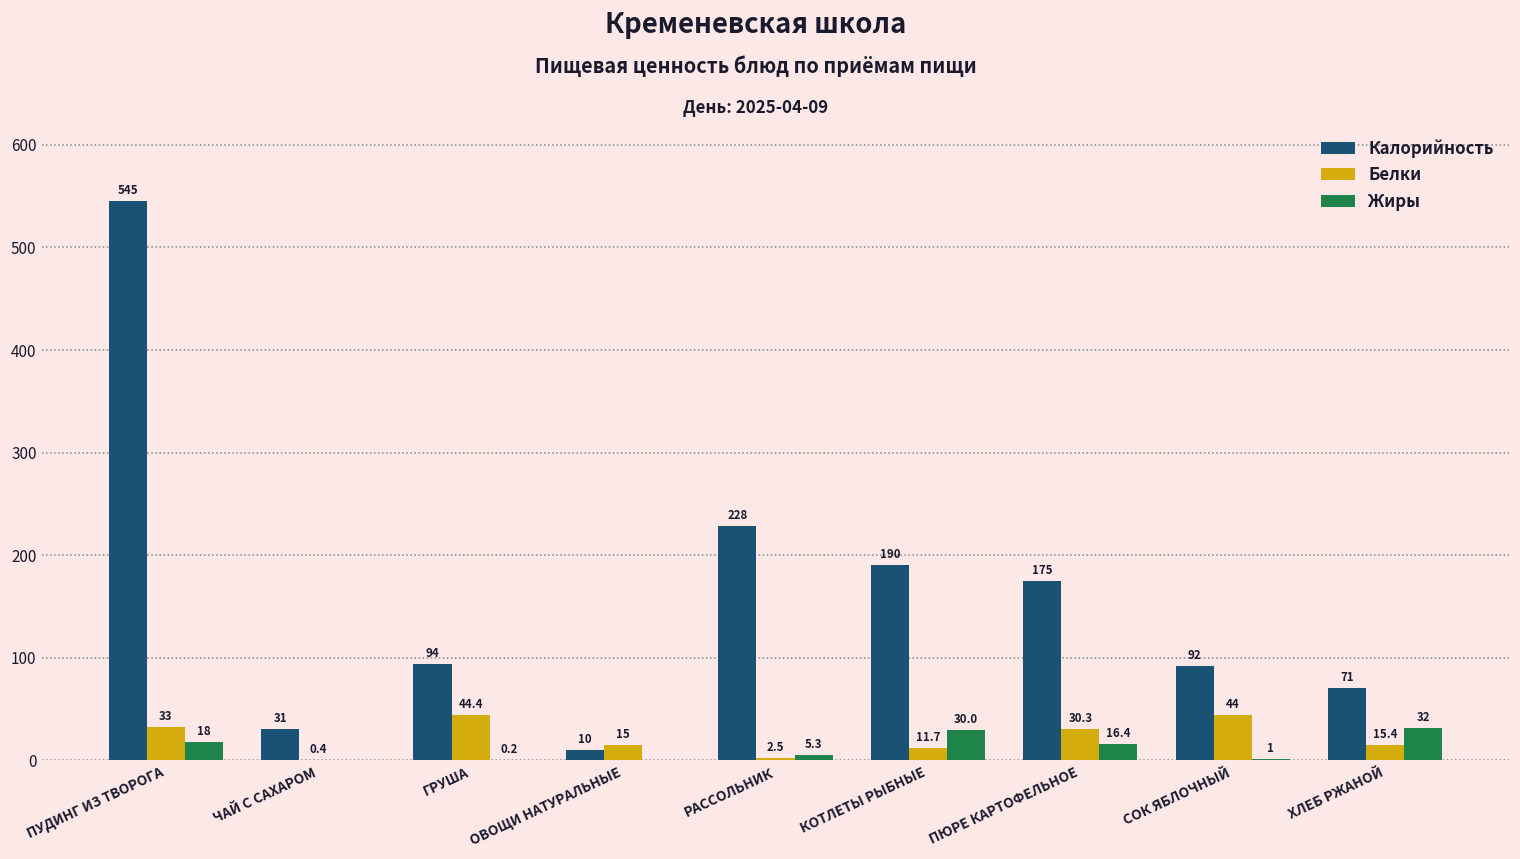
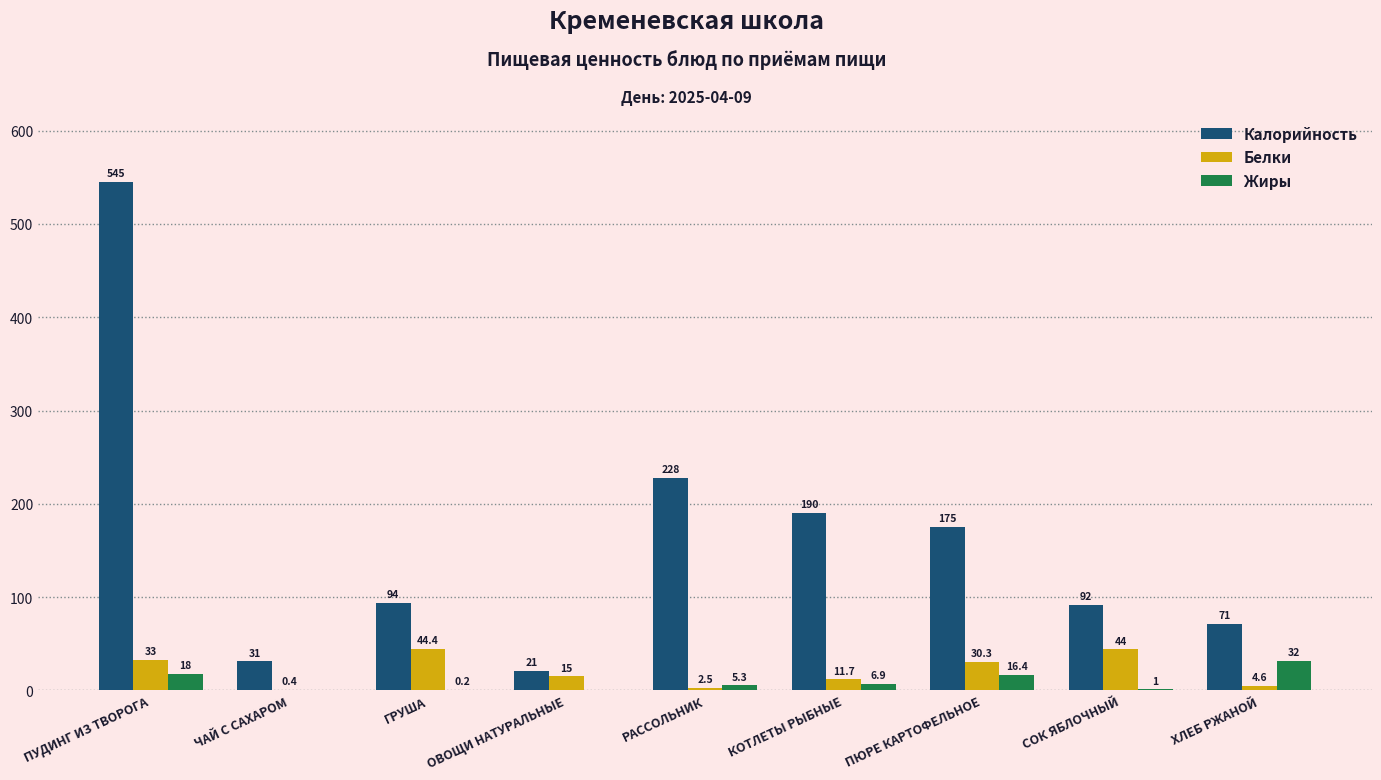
Калорийность, ОВОЩИ НАТУРАЛЬНЫЕ: 10 -> 21
Жиры, КОТЛЕТЫ РЫБНЫЕ: 30.0 -> 6.9
Белки, ХЛЕБ РЖАНОЙ: 15.4 -> 4.6
